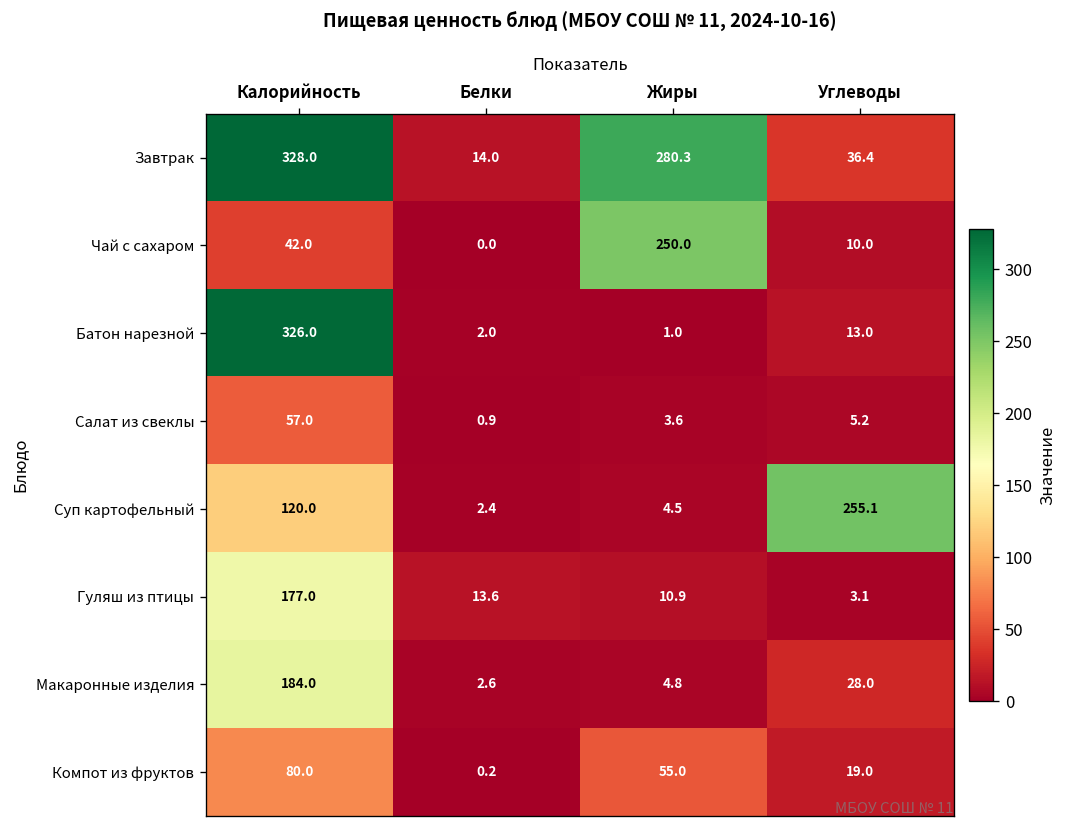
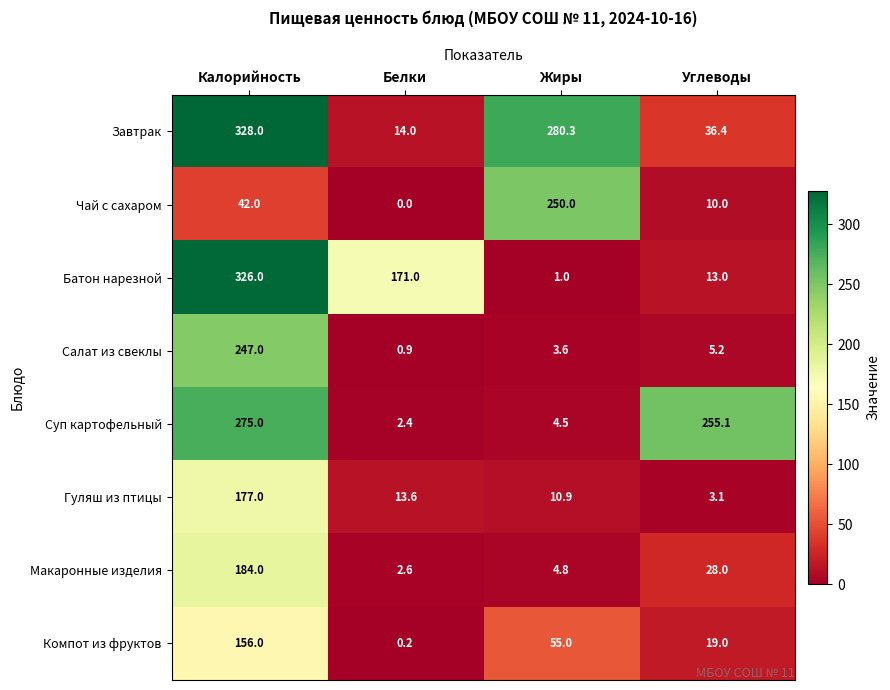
Батон нарезной, Белки: 2.0 -> 171.0
Салат из свеклы, Калорийность: 57.0 -> 247.0
Суп картофельный, Калорийность: 120.0 -> 275.0
Компот из фруктов, Калорийность: 80.0 -> 156.0
